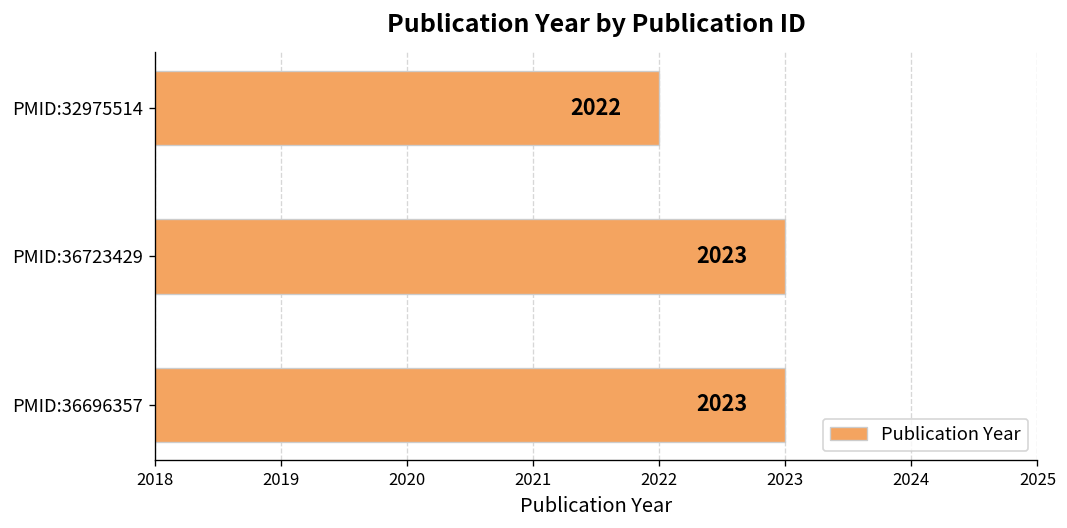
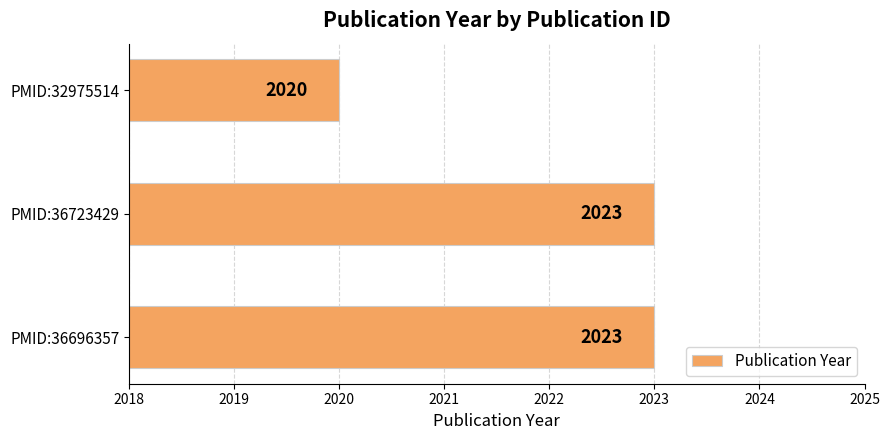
PMID:32975514: 2022 -> 2020
